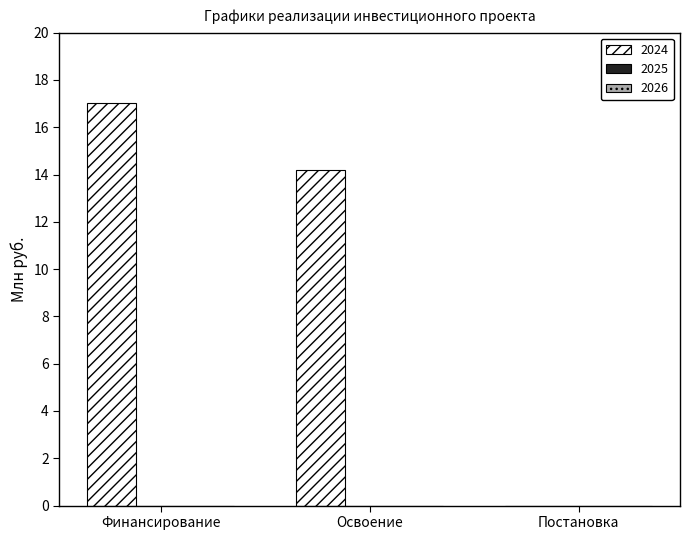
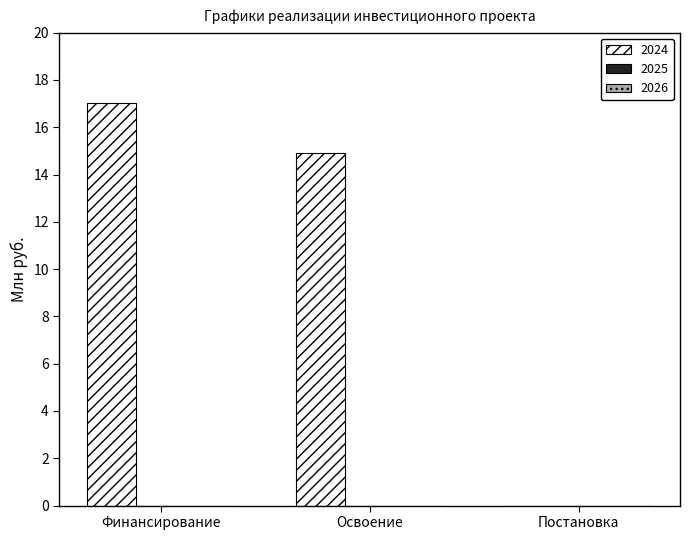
2024, Освоение: 14.2 -> 14.9
